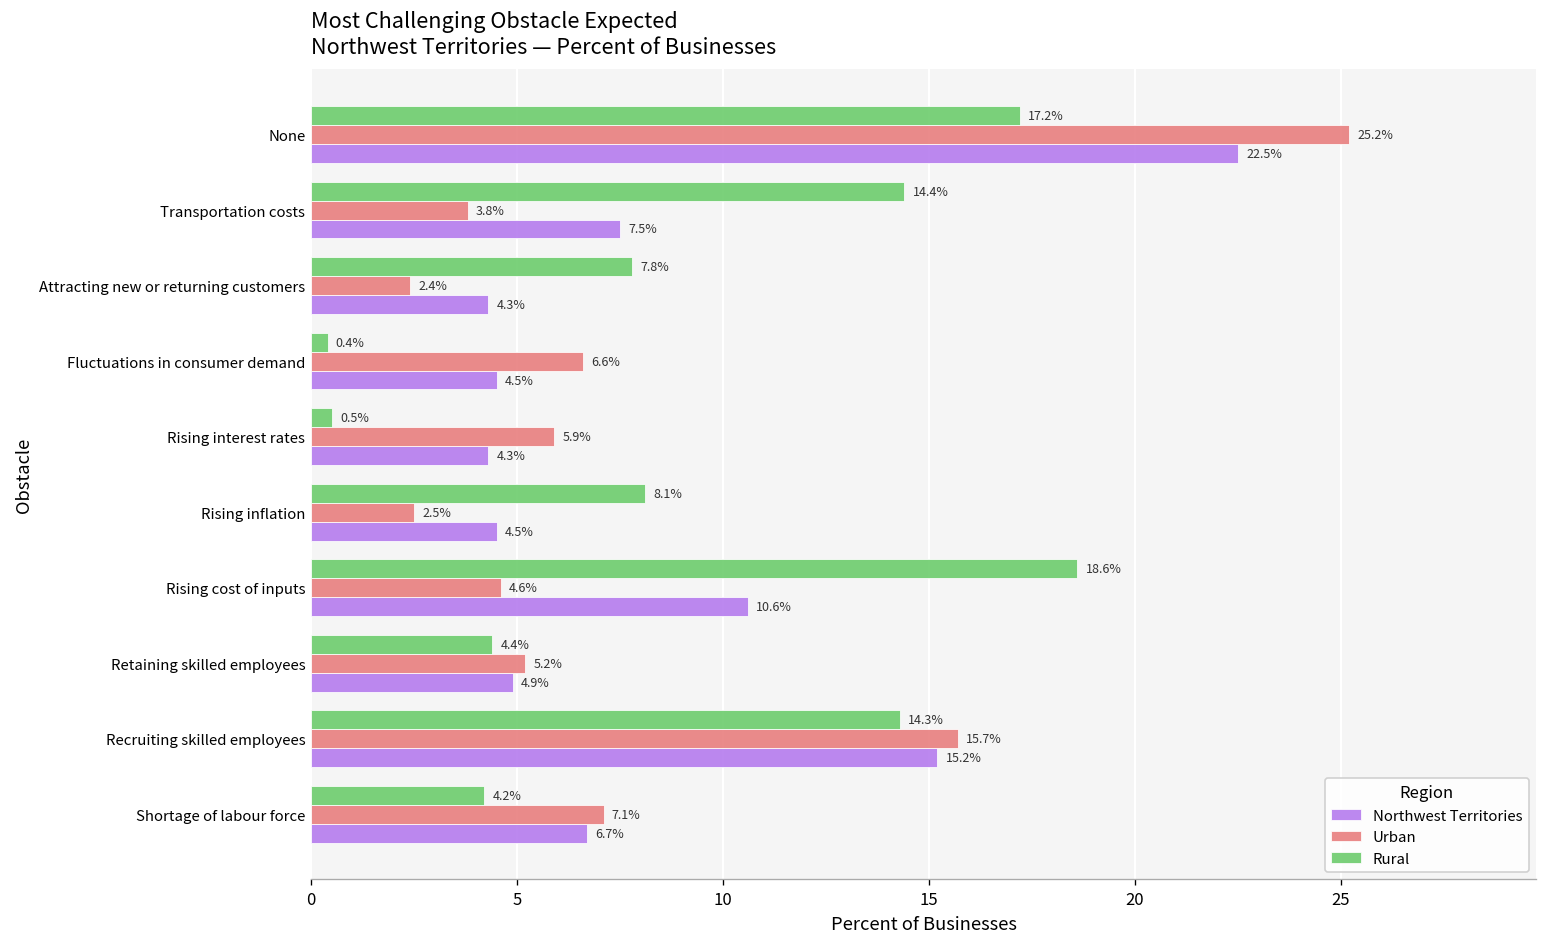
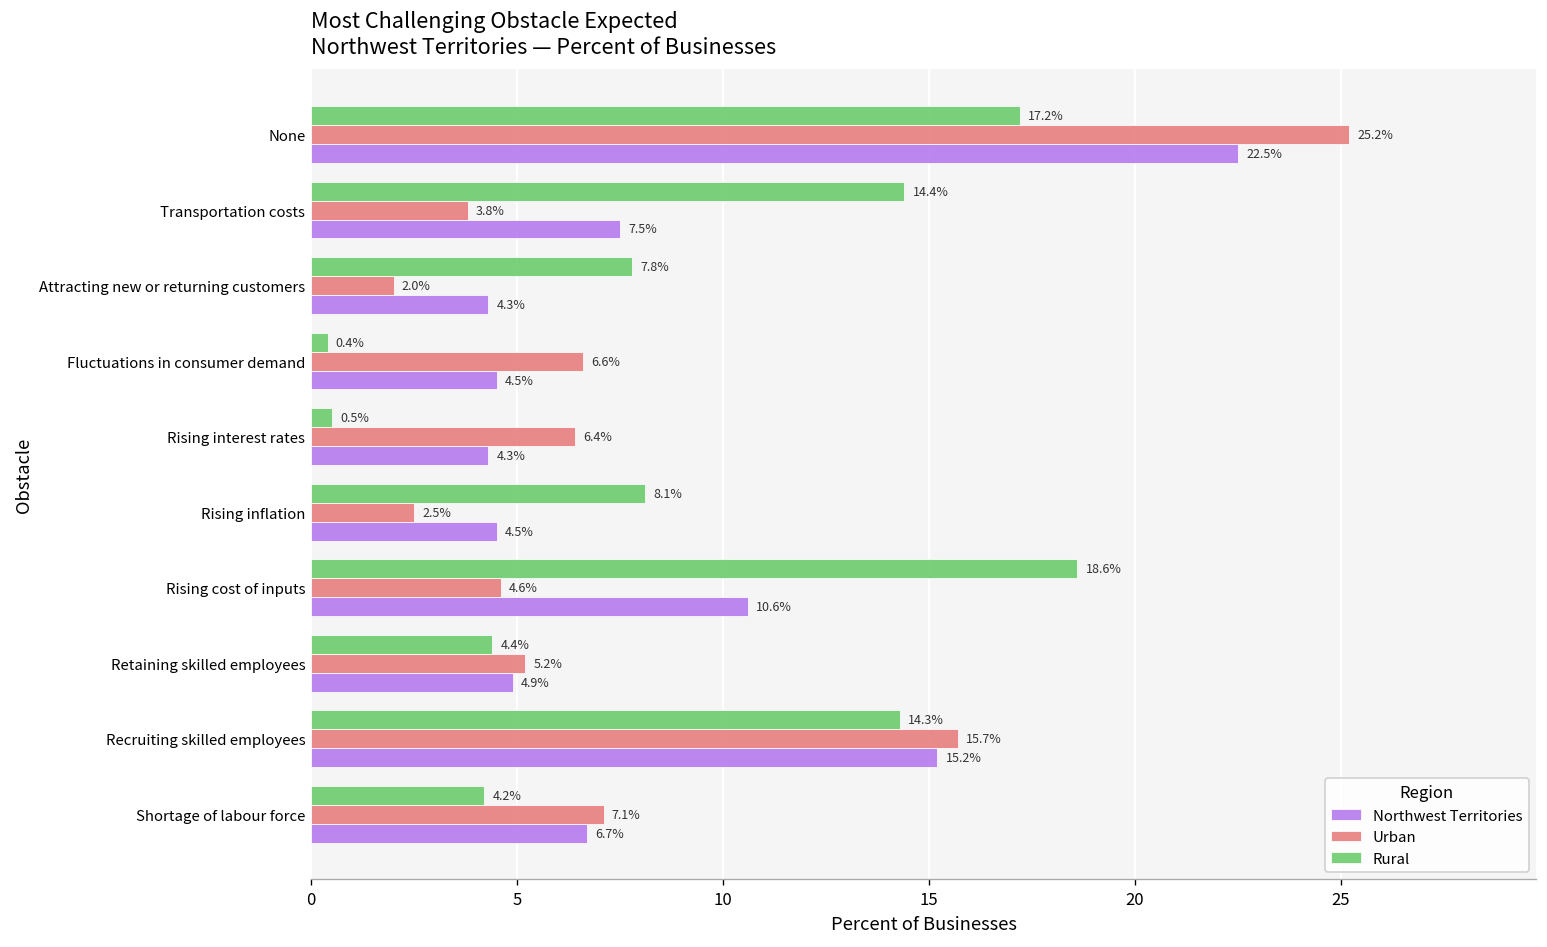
Urban, Attracting new or returning customers: 2.4% -> 2.0%
Urban, Rising interest rates: 5.9% -> 6.4%
